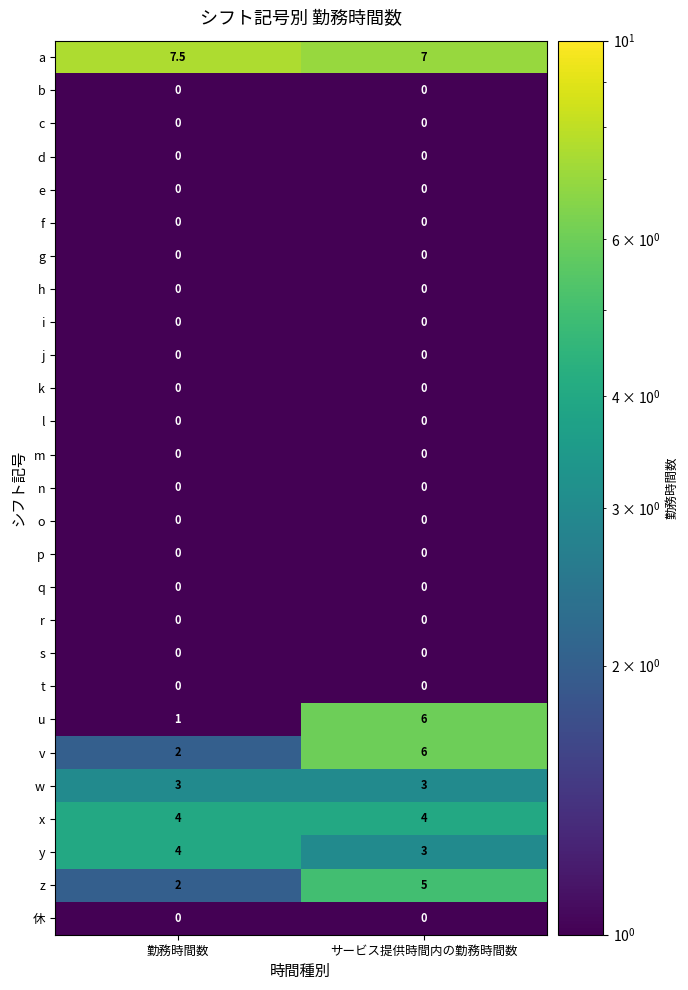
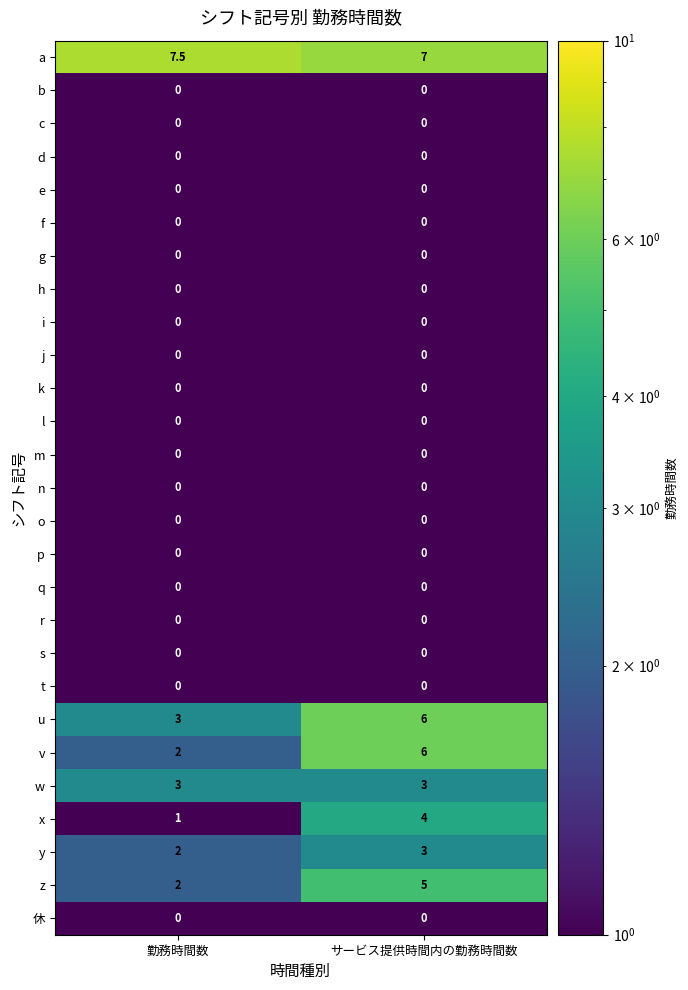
u, 勤務時間数: 1 -> 3
x, 勤務時間数: 4 -> 1
y, 勤務時間数: 4 -> 2
